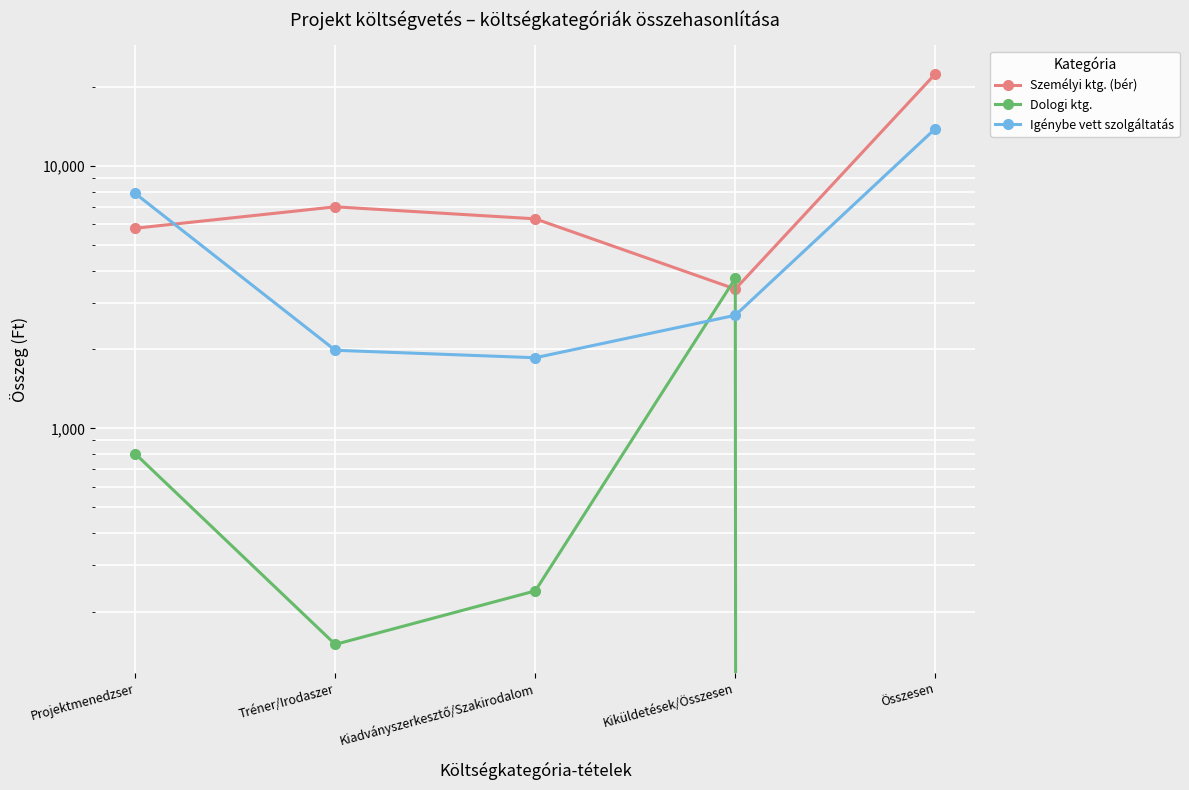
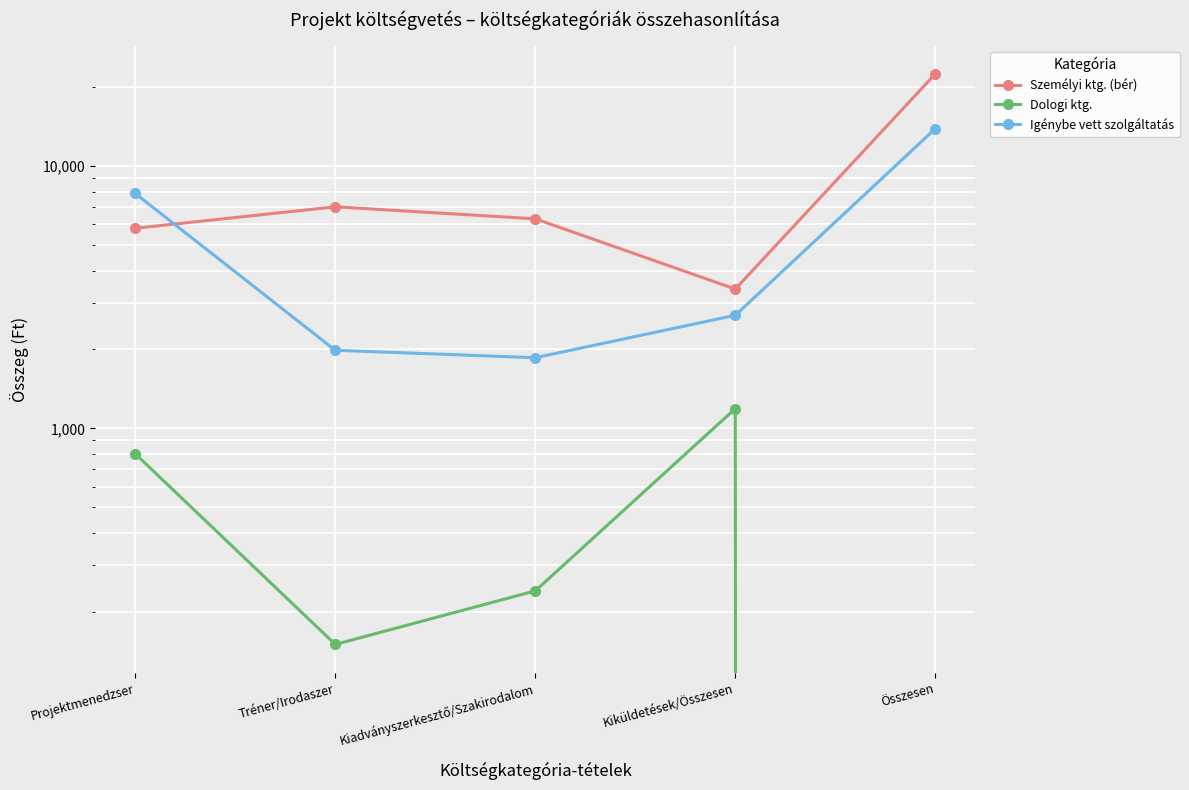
Dologi ktg., Kiküldetések/Összesen: 3,700 -> 1,200
